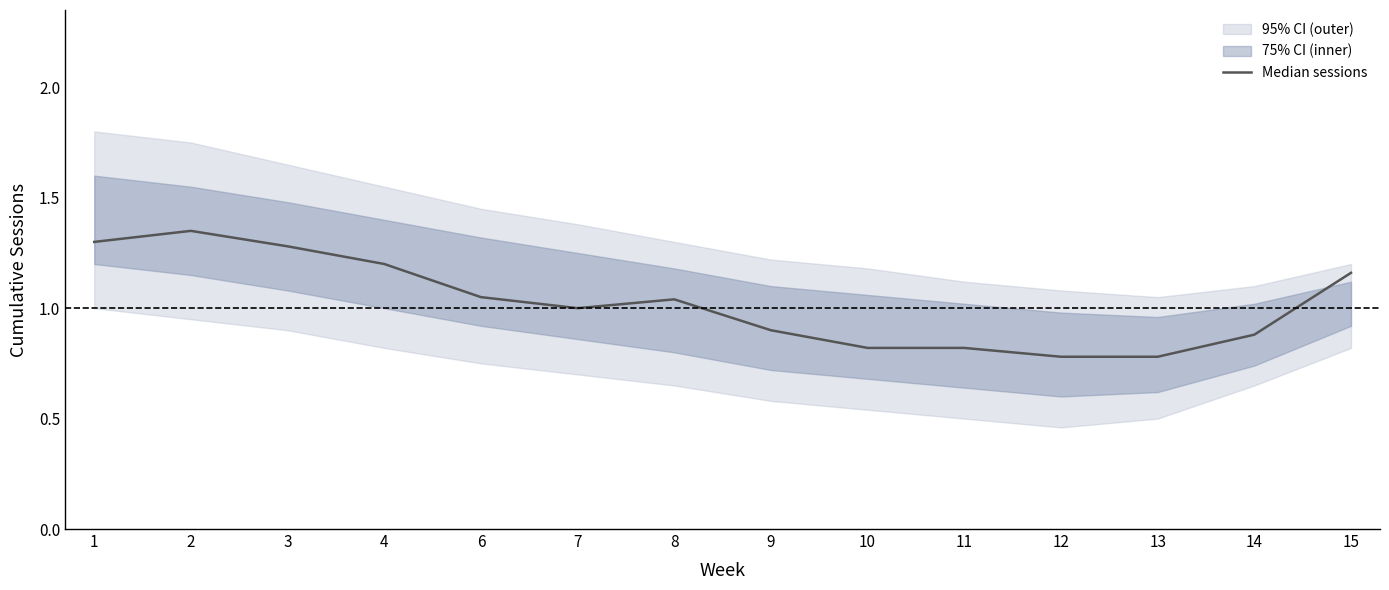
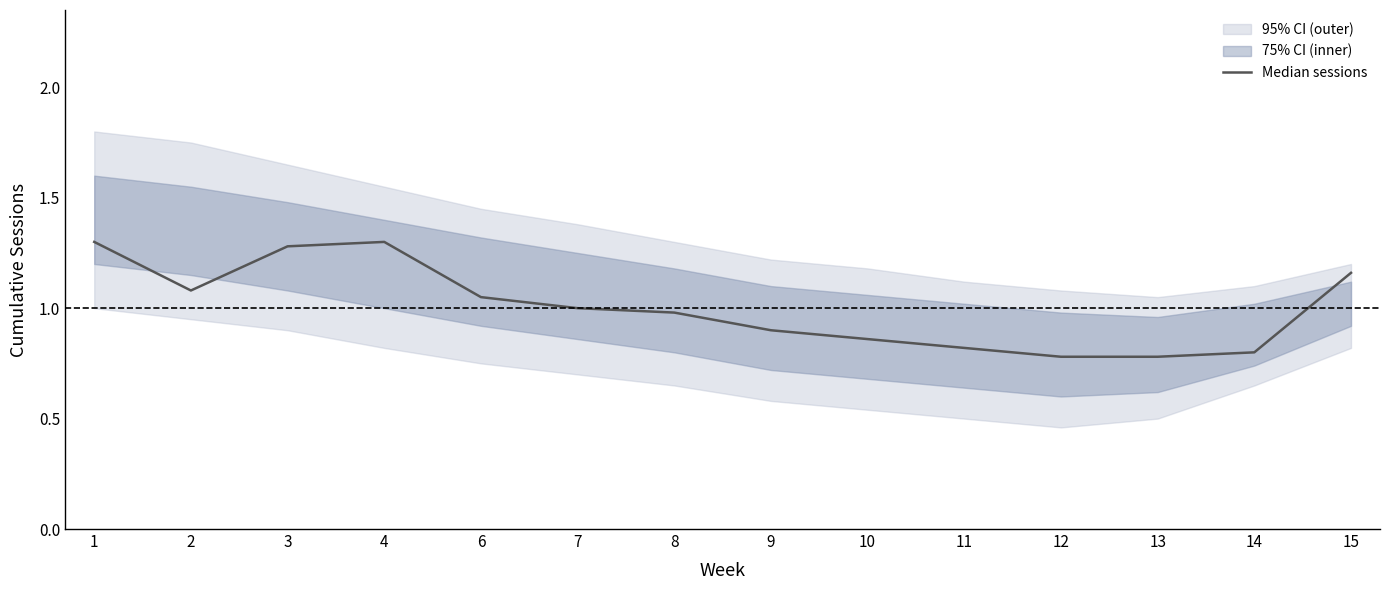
Median sessions, 2: 1.35 -> 1.08
Median sessions, 4: 1.2 -> 1.3
Median sessions, 8: 1.04 -> 0.98
Median sessions, 10: 0.82 -> 0.86
Median sessions, 14: 0.88 -> 0.80
